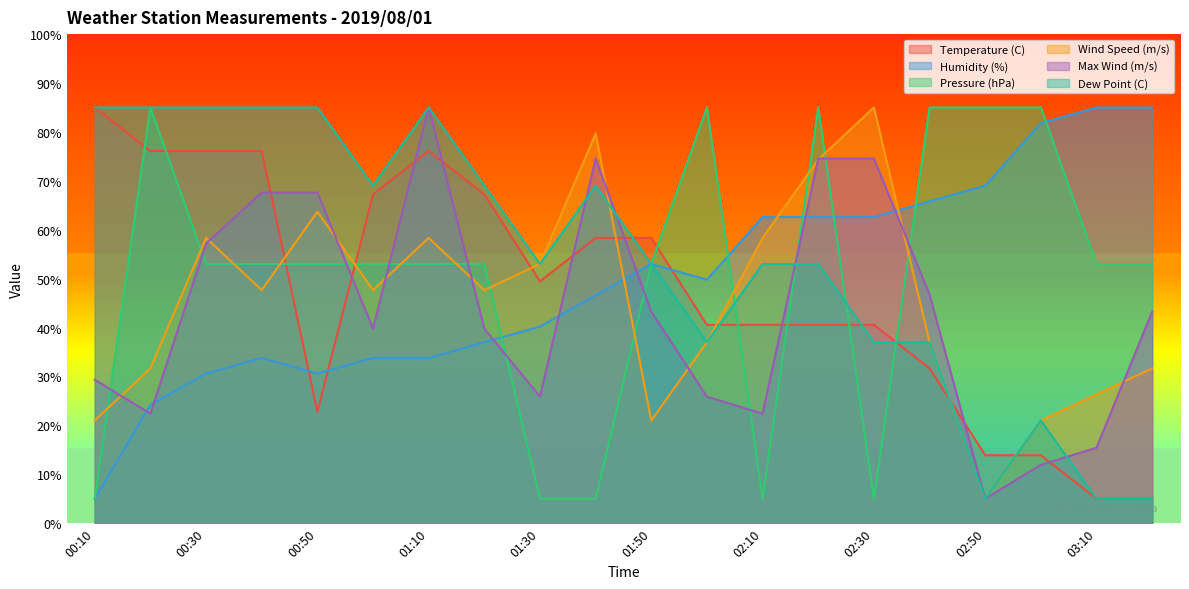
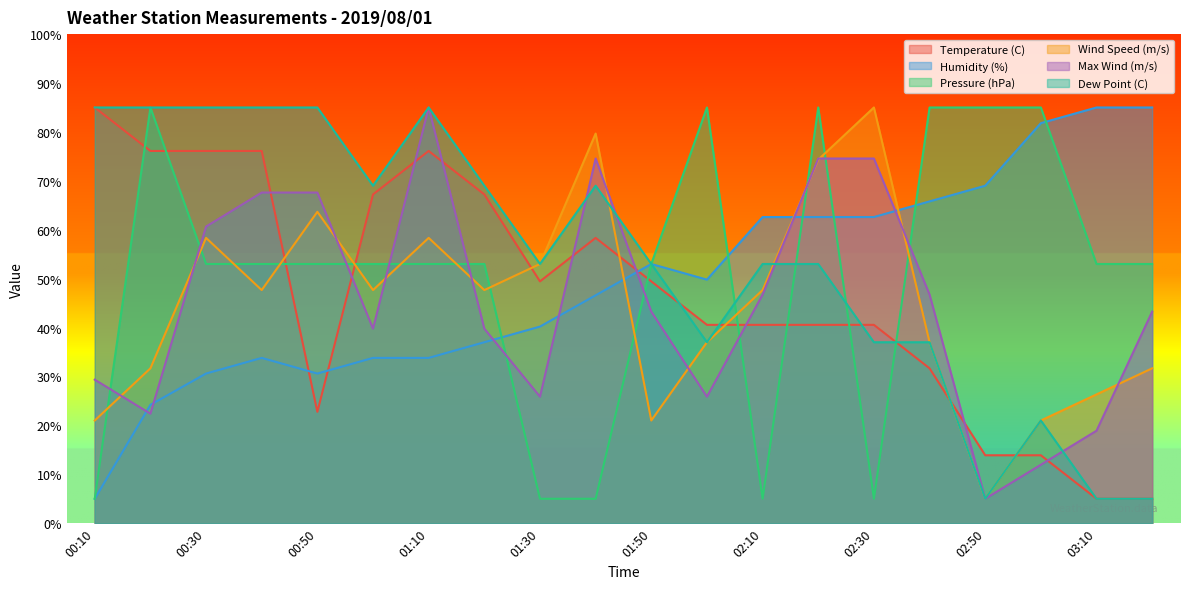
Max Wind (m/s), 00:30: 57% -> 61%
Temperature (C), 01:50: 58% -> 49%
Wind Speed (m/s), 02:10: 58% -> 48%
Max Wind (m/s), 02:10: 22% -> 47%
Max Wind (m/s), 03:10: 15% -> 19%
